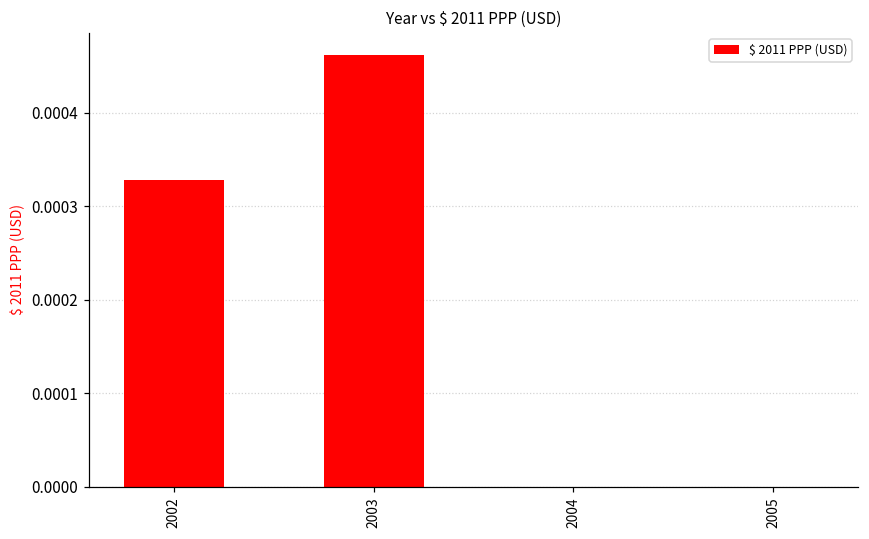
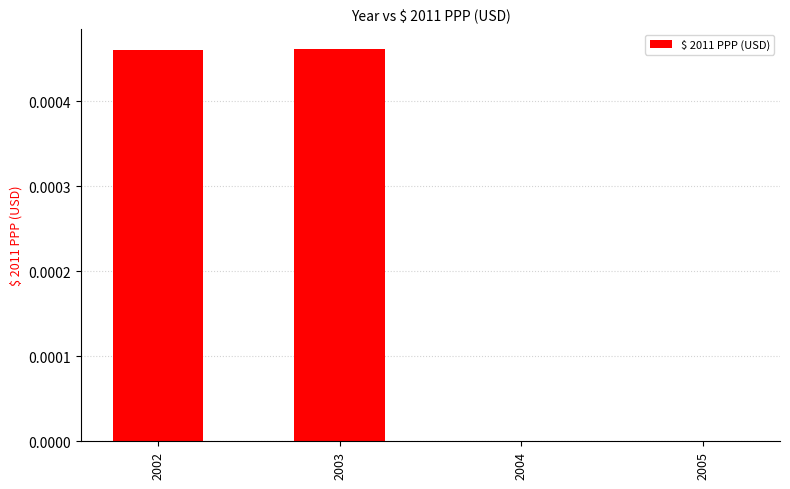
2002: 0.00033 -> 0.00046
